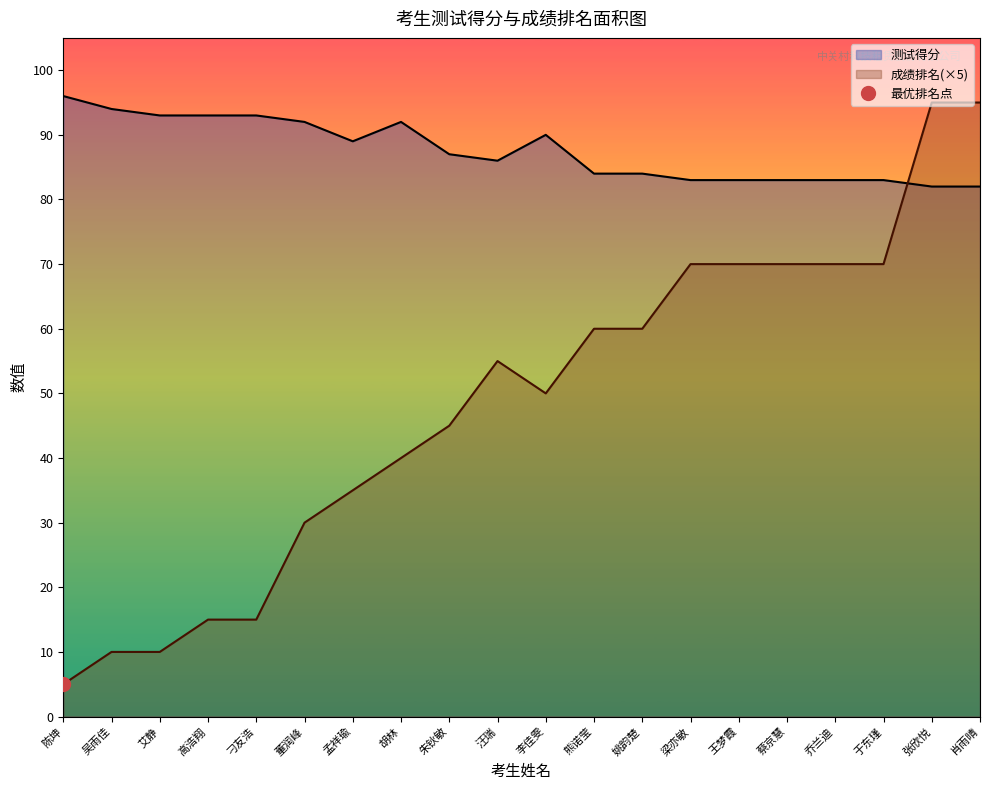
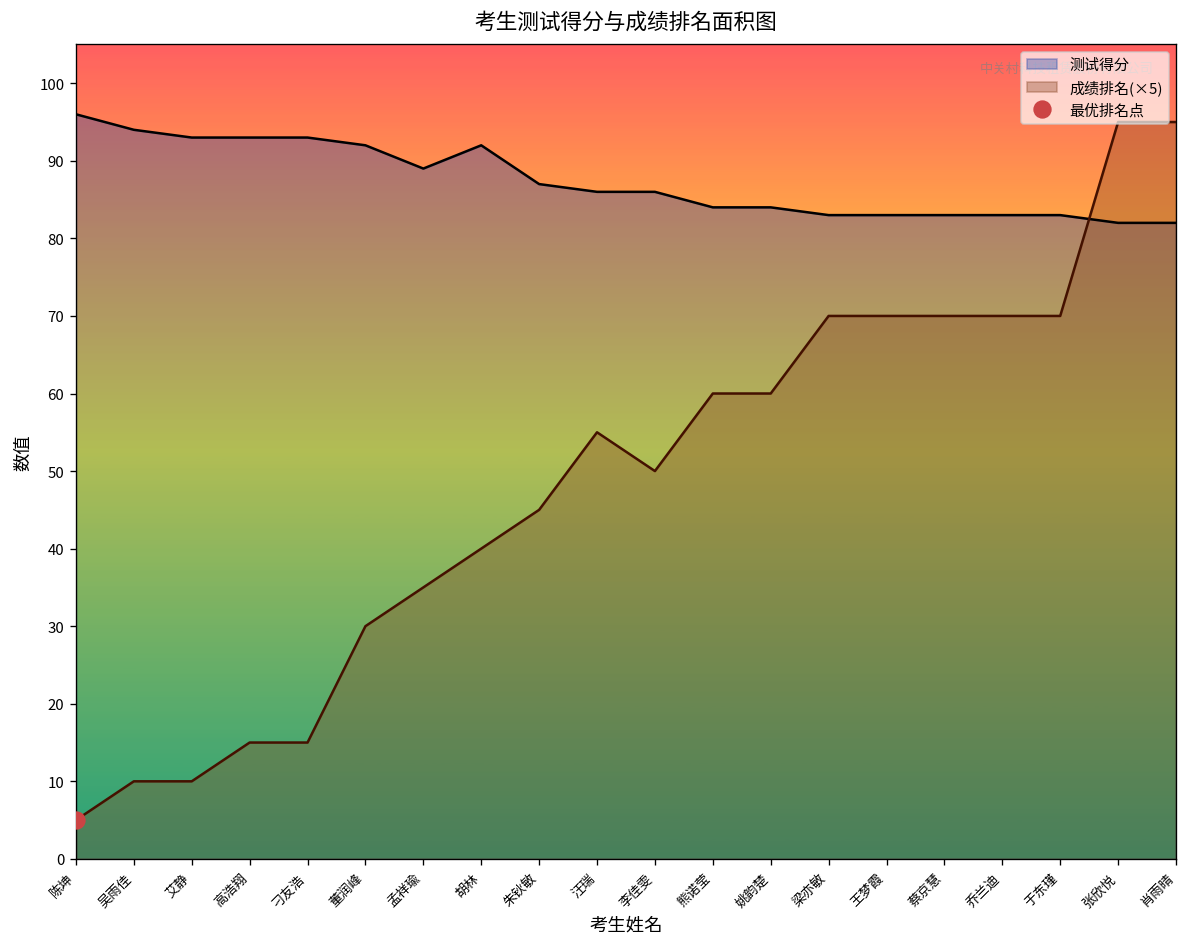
测试得分, 李佳雯: 90 -> 86
